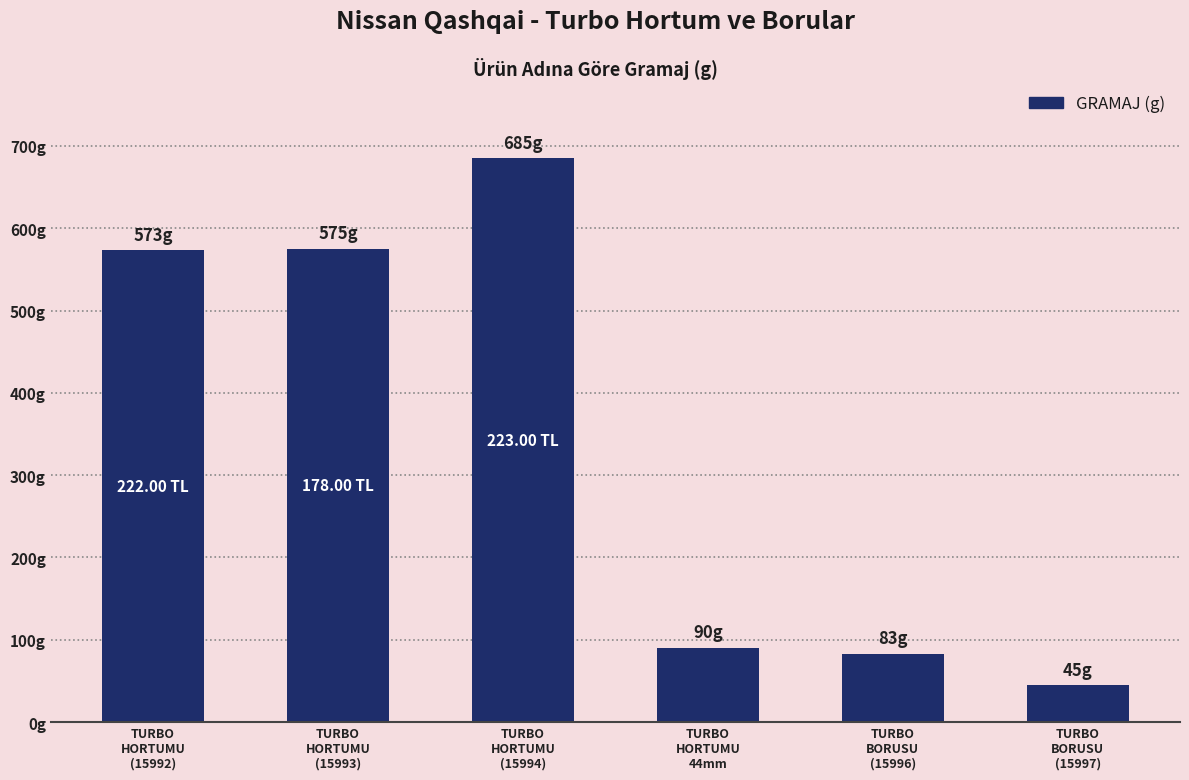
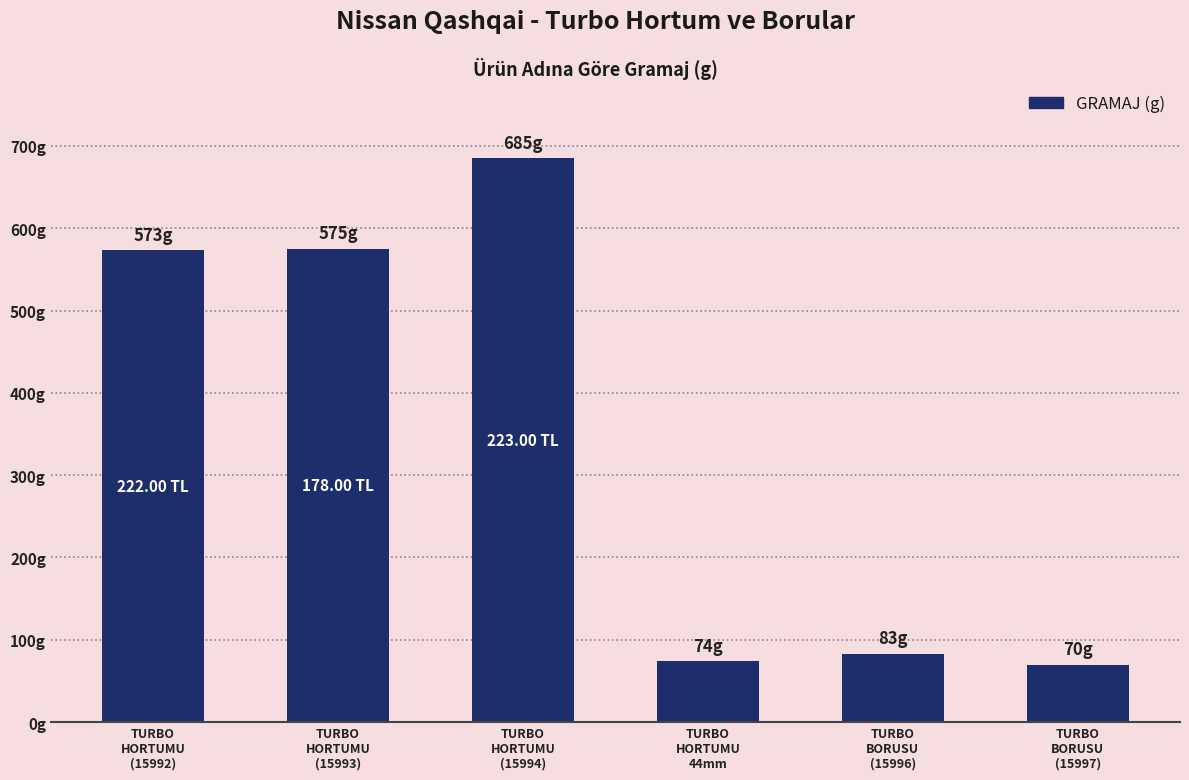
TURBO HORTUMU 44mm: 90g -> 74g
TURBO BORUSU (15997): 45g -> 70g
